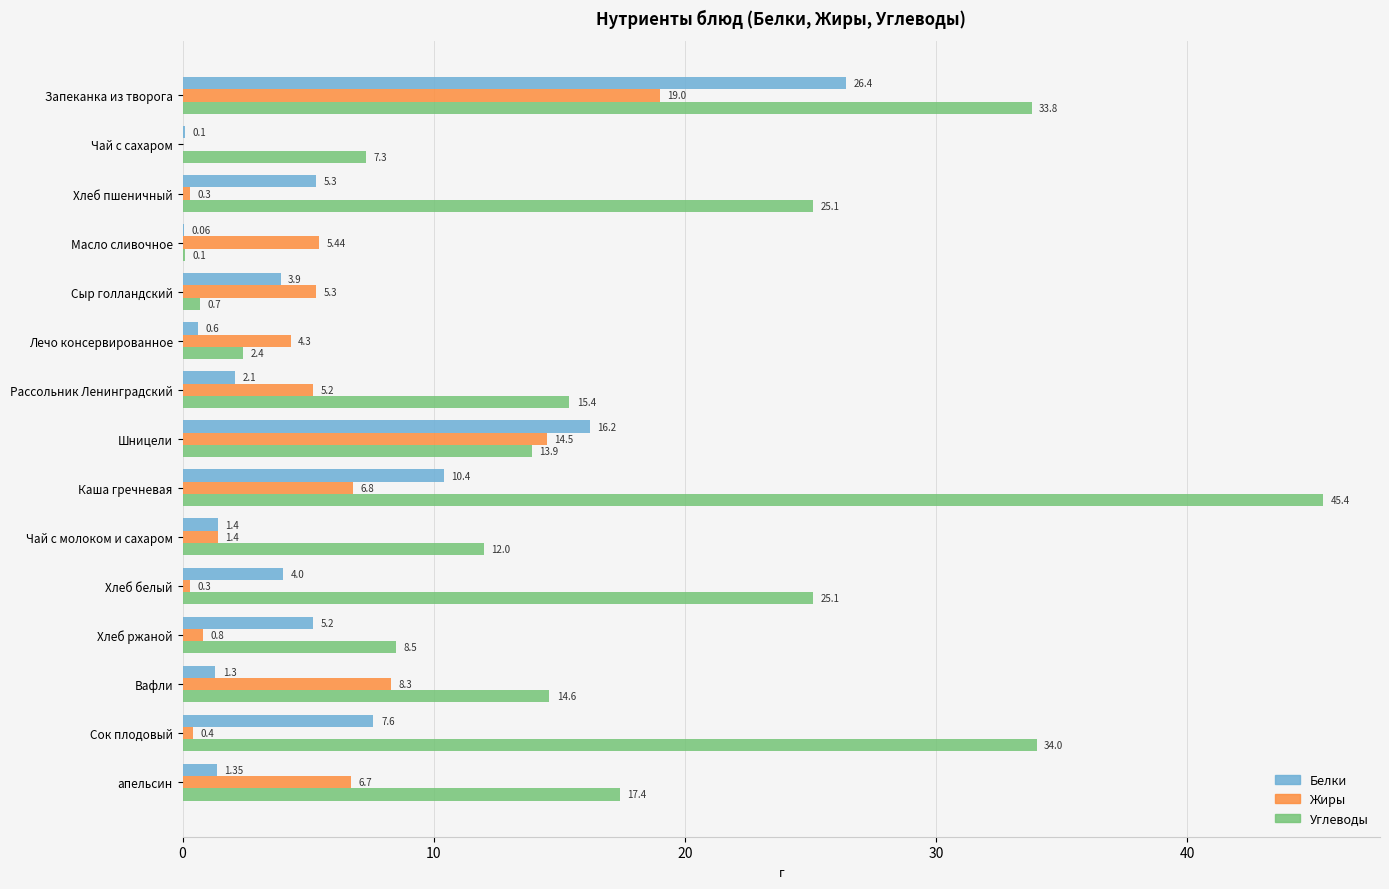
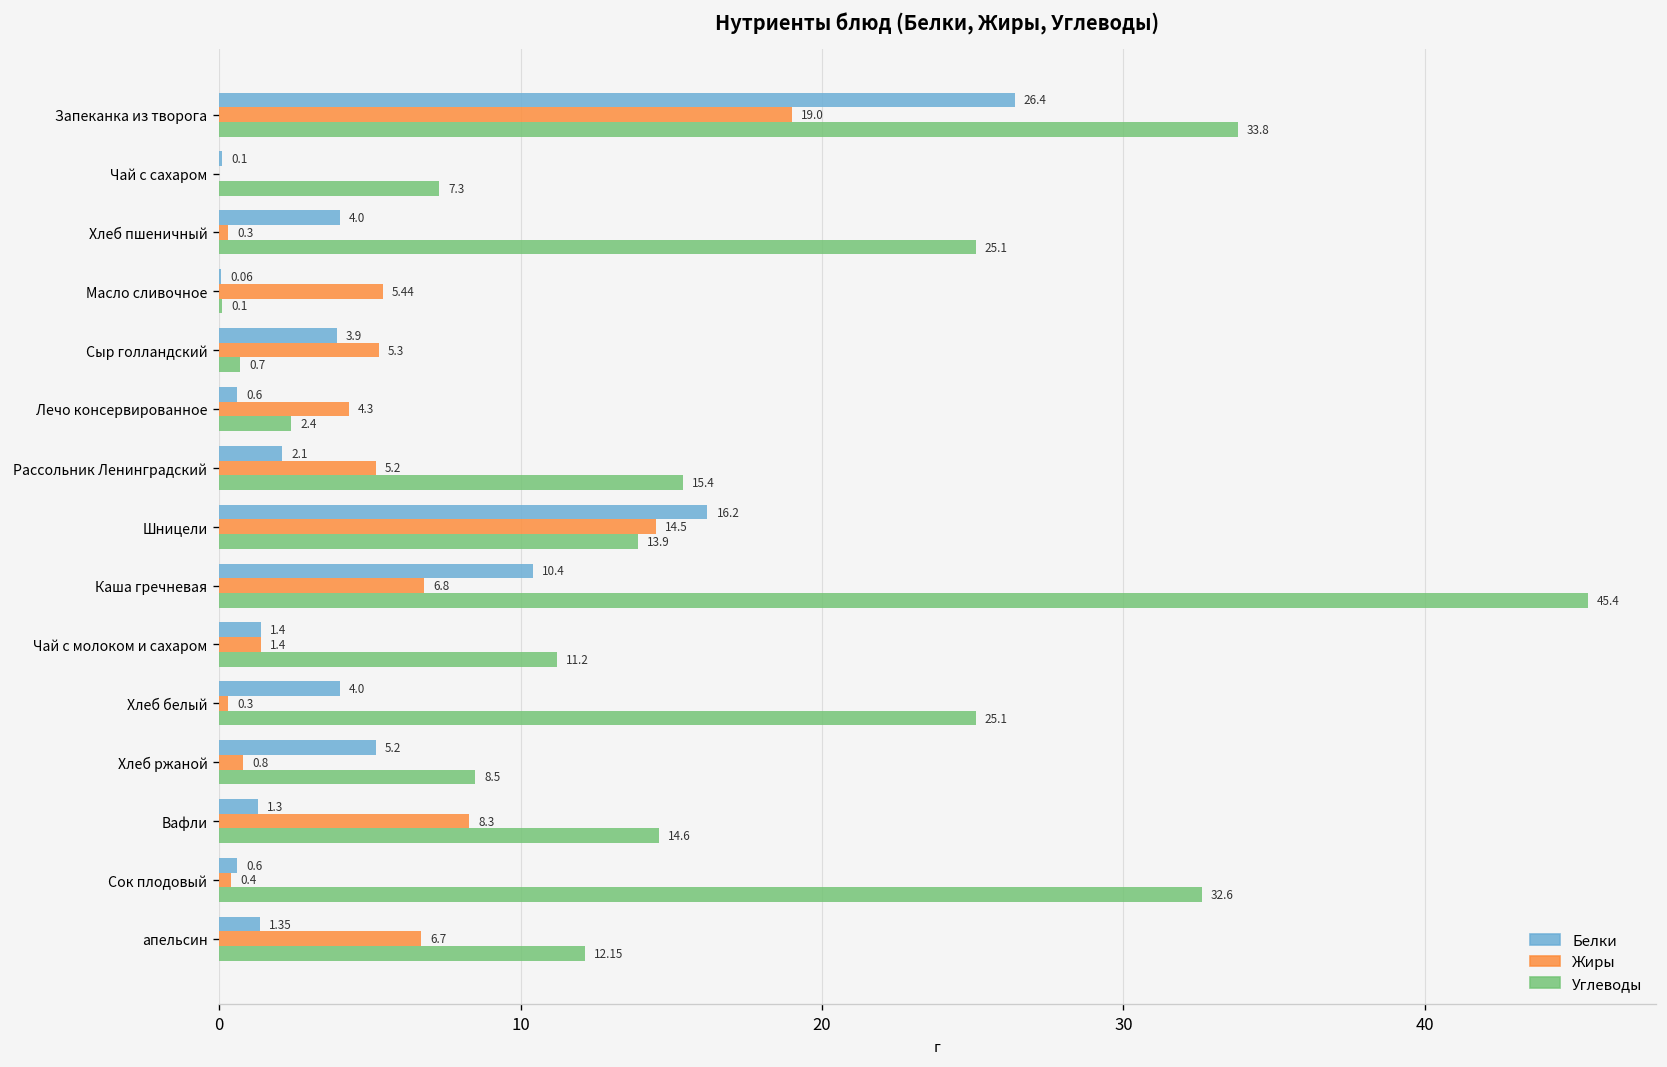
Белки, Хлеб пшеничный: 5.3 -> 4.0
Углеводы, Чай с молоком и сахаром: 12.0 -> 11.2
Белки, Сок плодовый: 7.6 -> 0.6
Углеводы, Сок плодовый: 34.0 -> 32.6
Углеводы, апельсин: 17.4 -> 12.15
